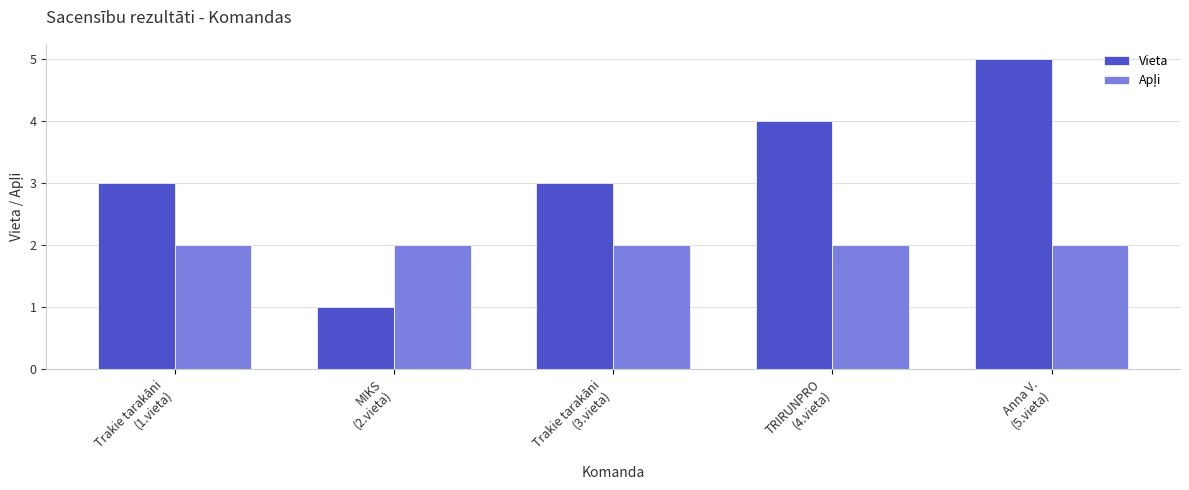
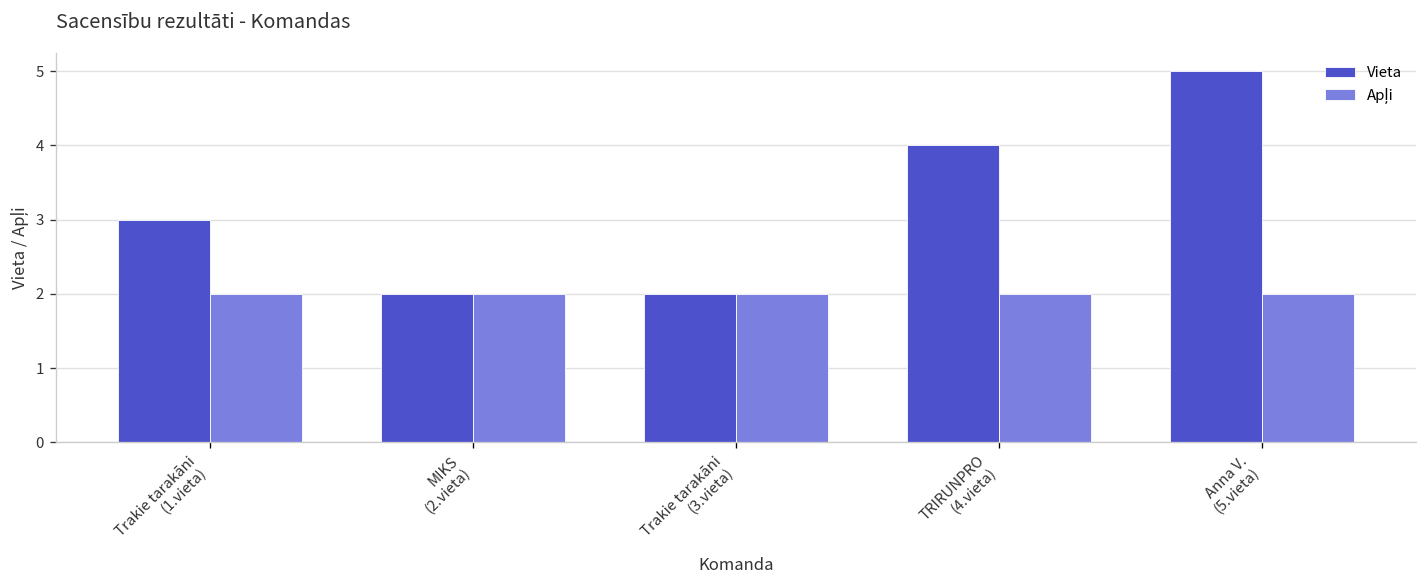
Vieta, MIKS (2.vieta): 1 -> 2
Vieta, Trakie tarakāni (3.vieta): 3 -> 2
